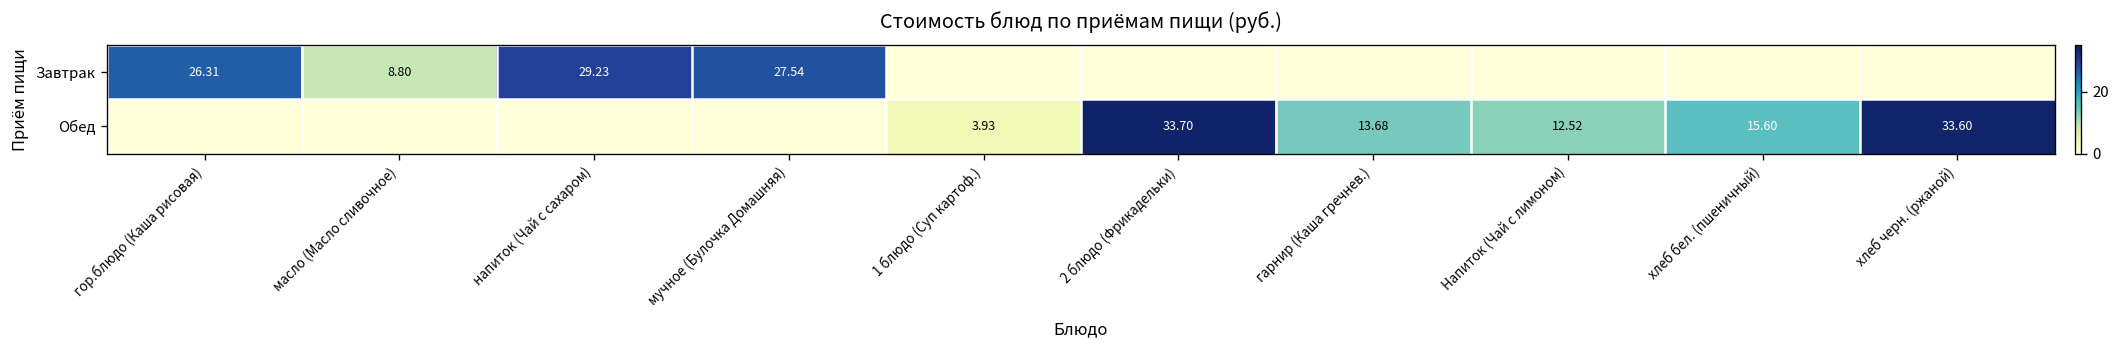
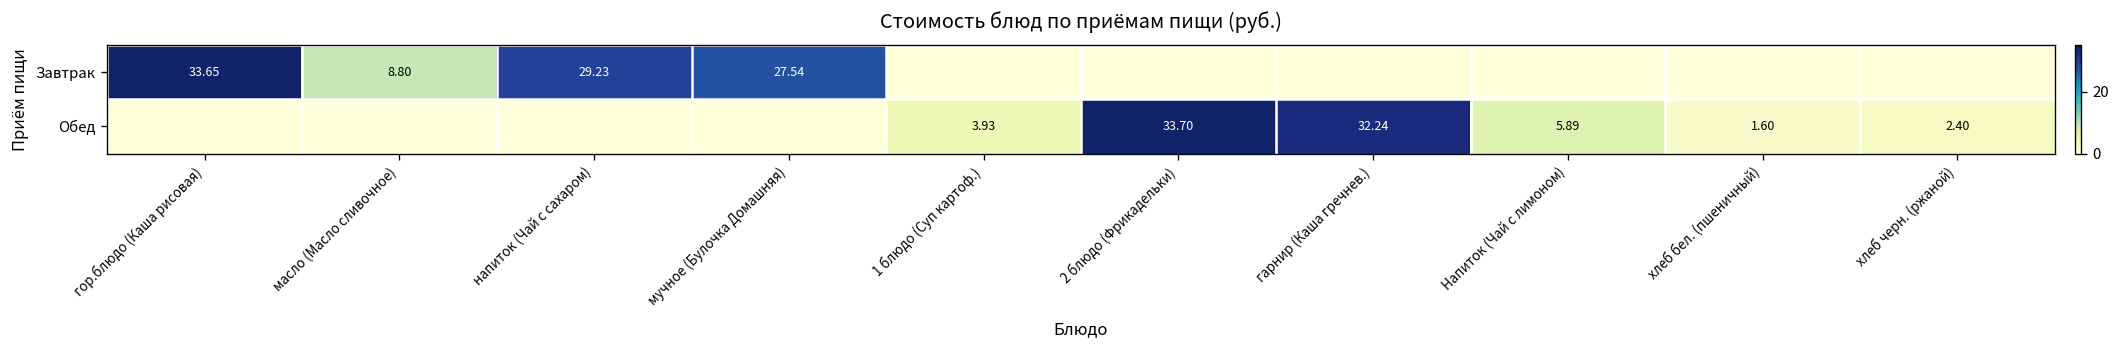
Завтрак, гор.блюдо (Каша рисовая): 26.31 -> 33.65
Обед, гарнир (Каша гречнев.): 13.68 -> 32.24
Обед, Напиток (Чай с лимоном): 12.52 -> 5.89
Обед, хлеб бел. (пшеничный): 15.60 -> 1.60
Обед, хлеб черн. (ржаной): 33.60 -> 2.40
